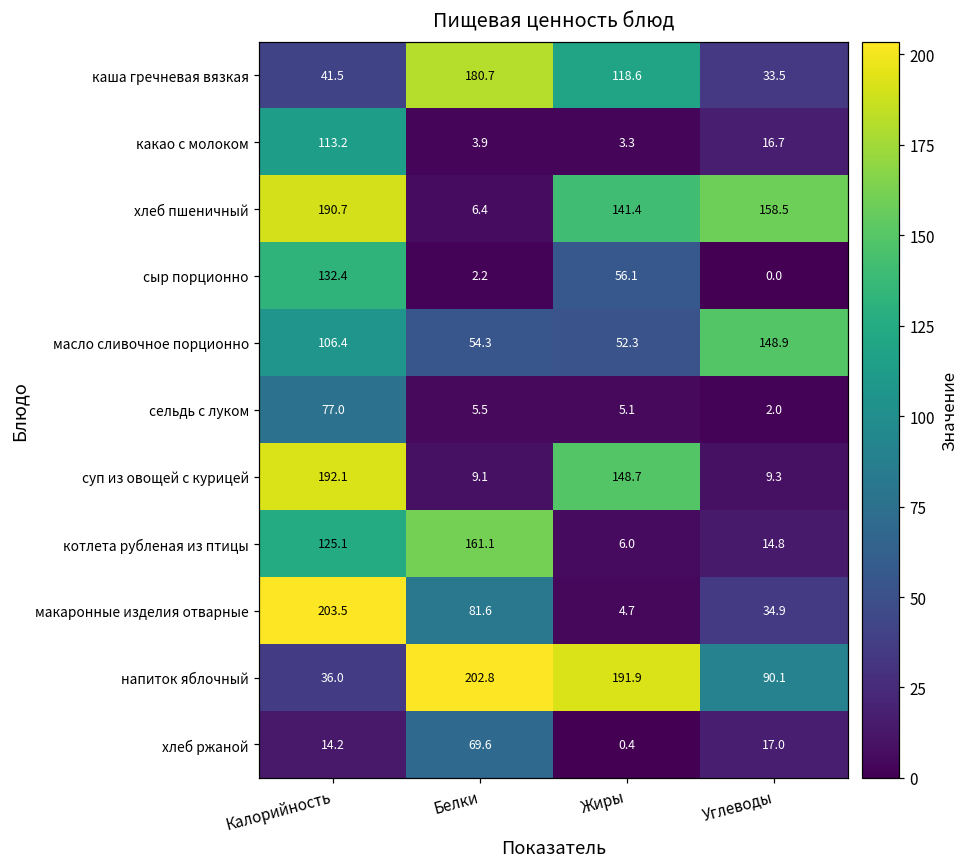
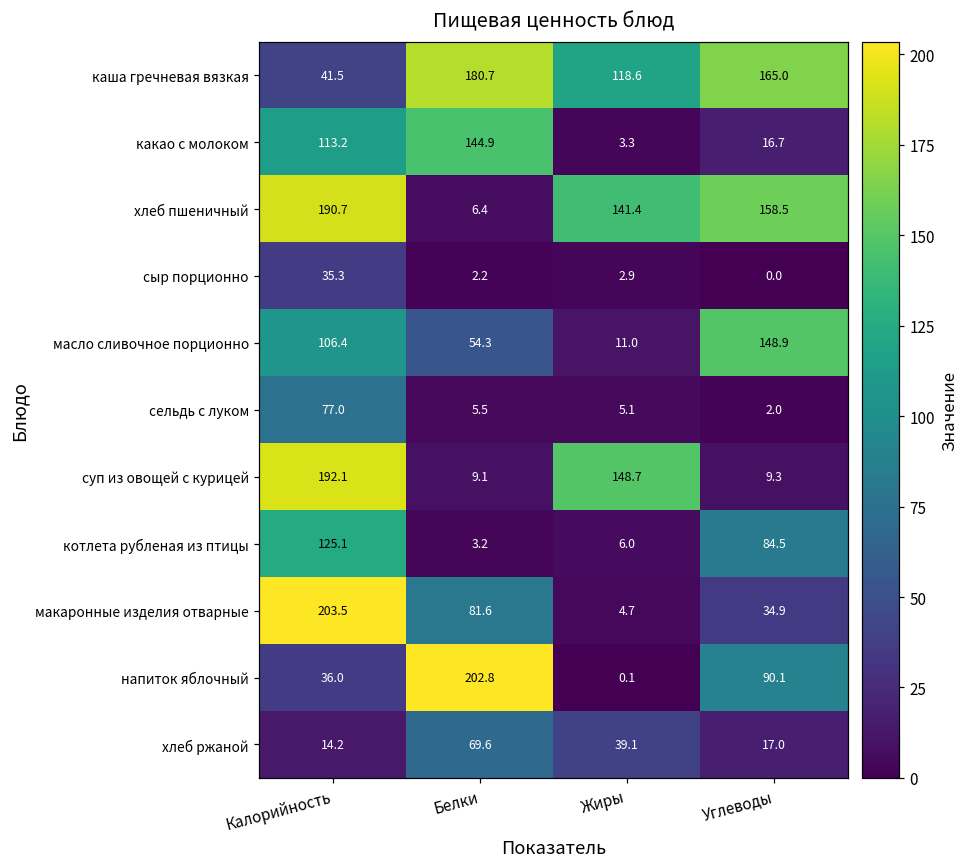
каша гречневая вязкая, Углеводы: 33.5 -> 165.0
какао с молоком, Белки: 3.9 -> 144.9
сыр порционно, Калорийность: 132.4 -> 35.3
сыр порционно, Жиры: 56.1 -> 2.9
масло сливочное порционно, Жиры: 52.3 -> 11.0
котлета рубленая из птицы, Белки: 161.1 -> 3.2
котлета рубленая из птицы, Углеводы: 14.8 -> 84.5
напиток яблочный, Жиры: 191.9 -> 0.1
хлеб ржаной, Жиры: 0.4 -> 39.1
